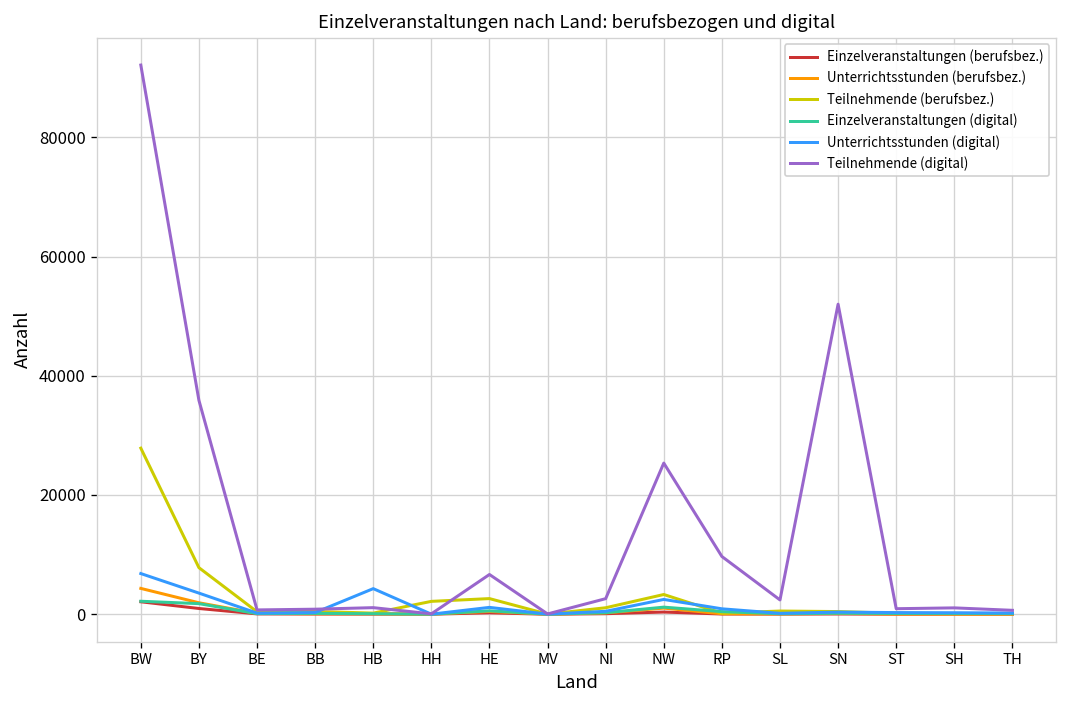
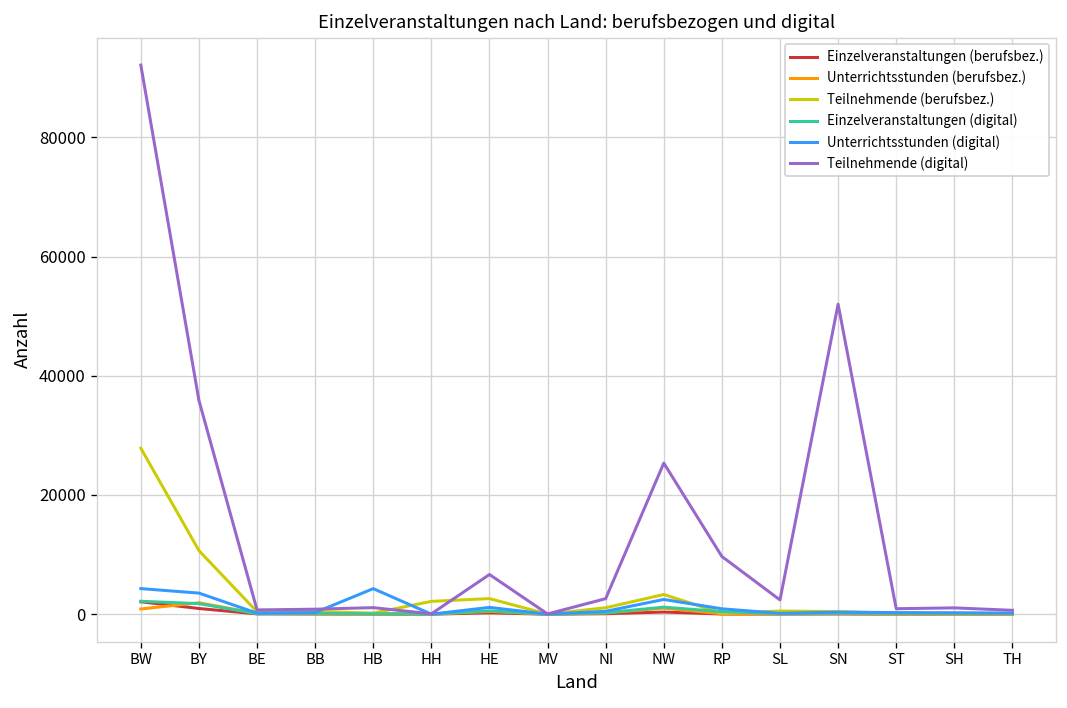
Unterrichtsstunden (berufsbez.), BW: 4000 -> 1000
Unterrichtsstunden (digital), BW: 7000 -> 4000
Teilnehmende (berufsbez.), BY: 8000 -> 11000
